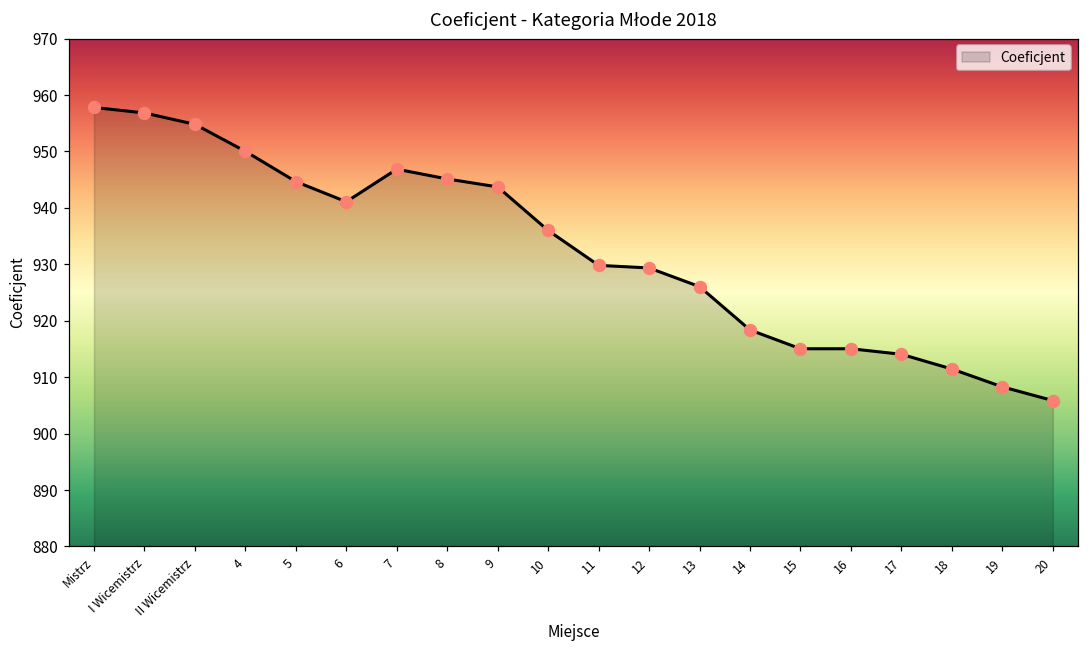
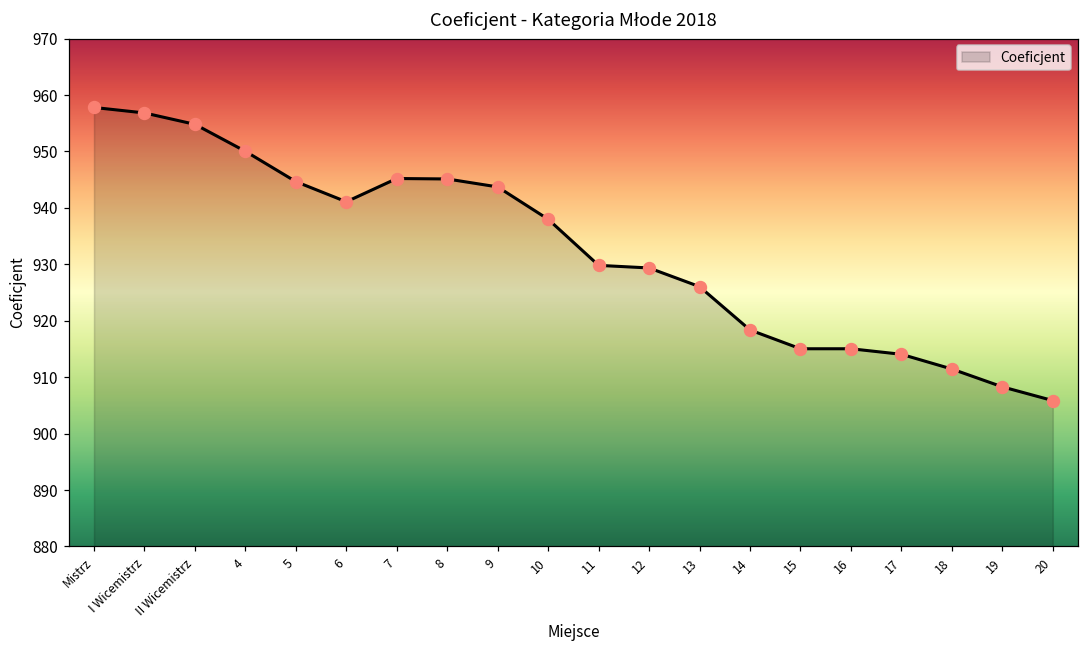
7: 947 -> 945
10: 936 -> 938
